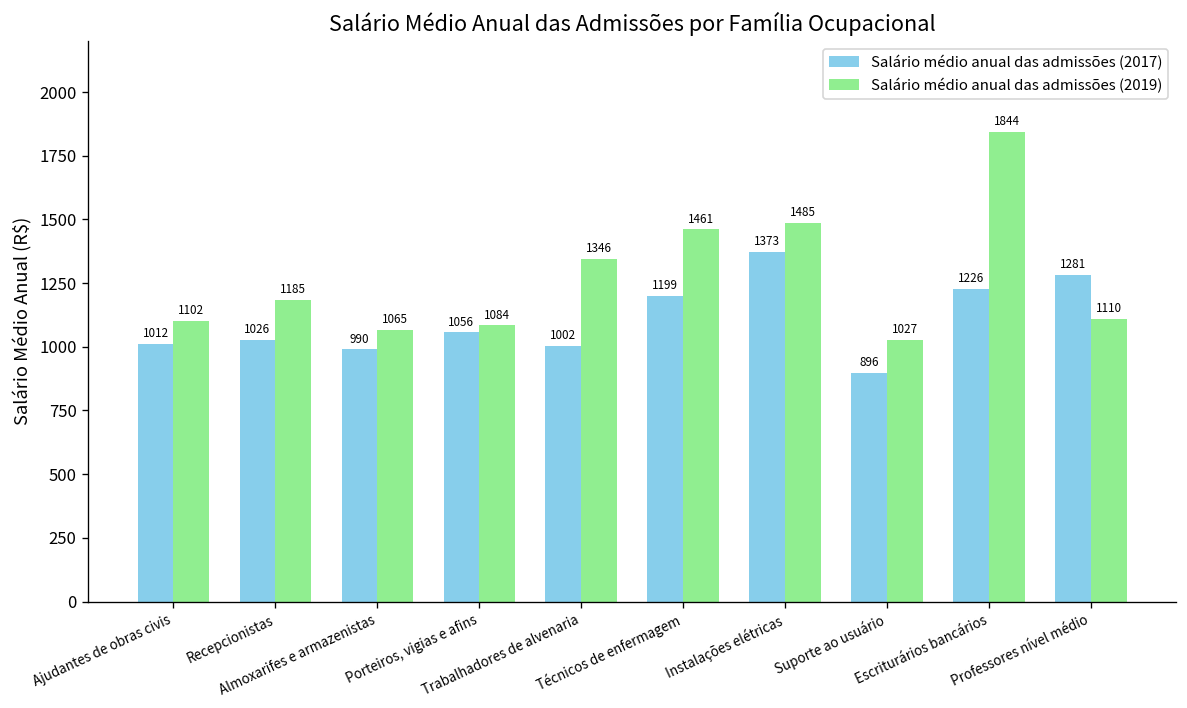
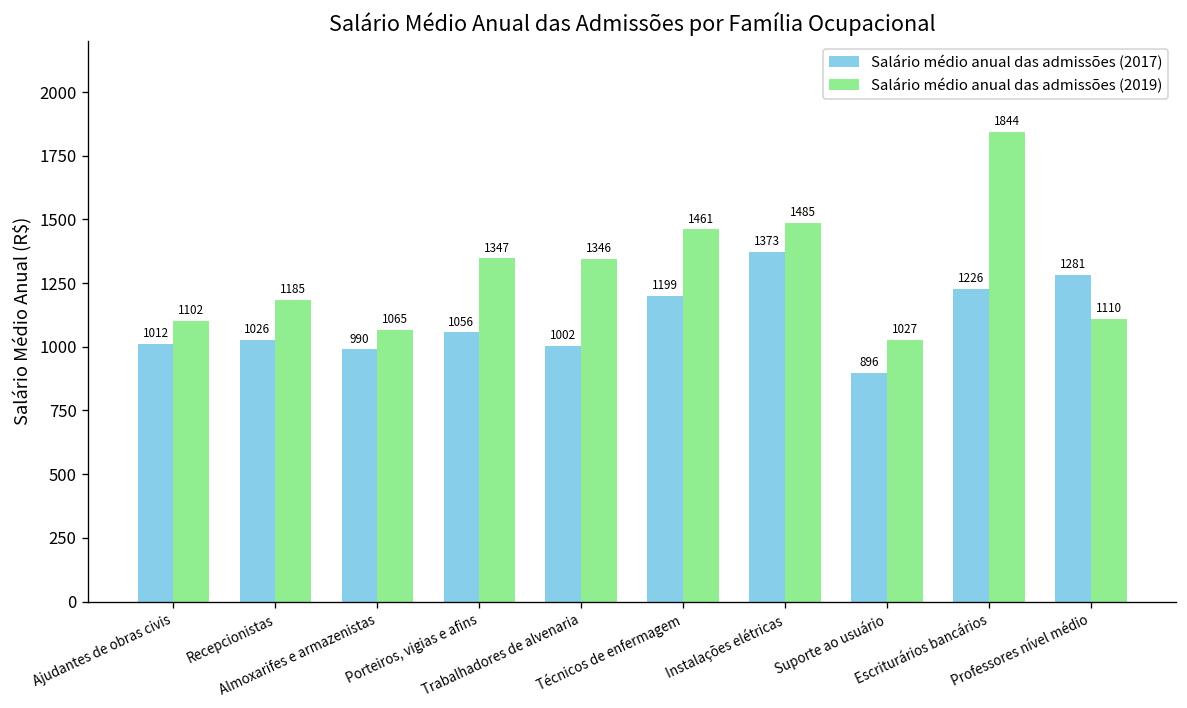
Salário médio anual das admissões (2019), Porteiros, vigias e afins: 1084 -> 1347
